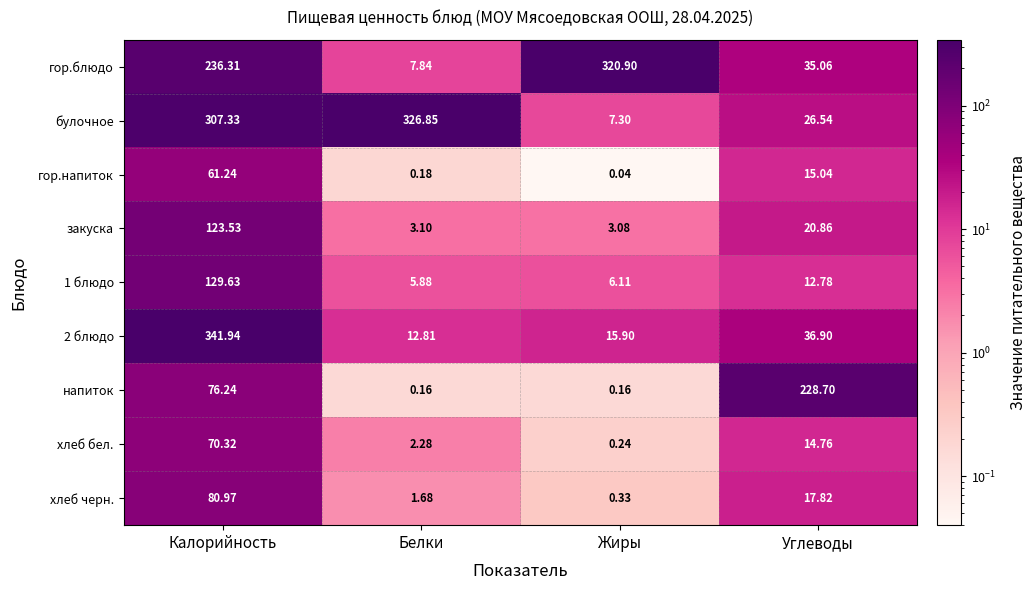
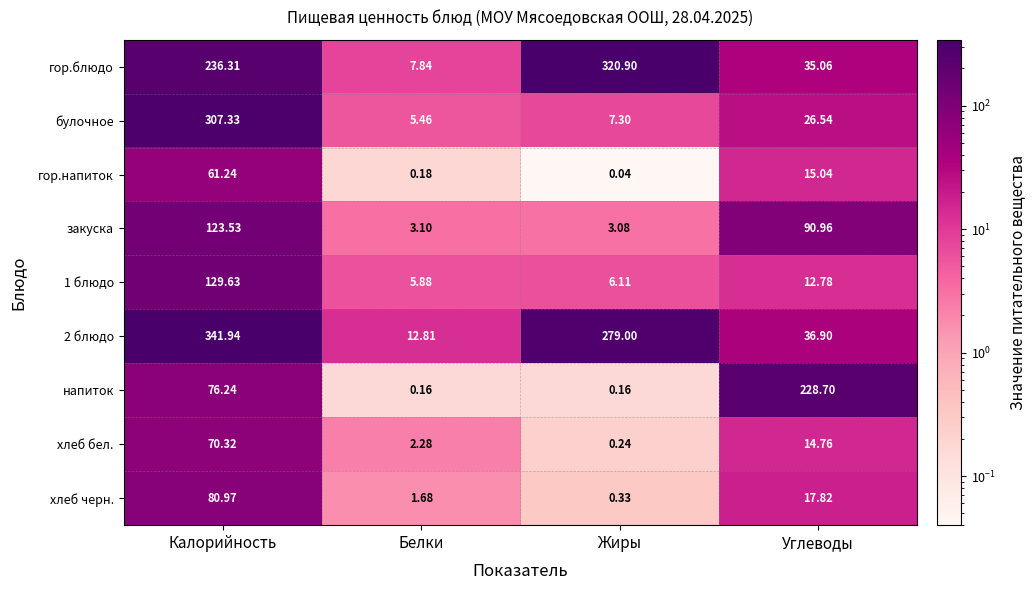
булочное, Белки: 326.85 -> 5.46
закуска, Углеводы: 20.86 -> 90.96
2 блюдо, Жиры: 15.90 -> 279.00
